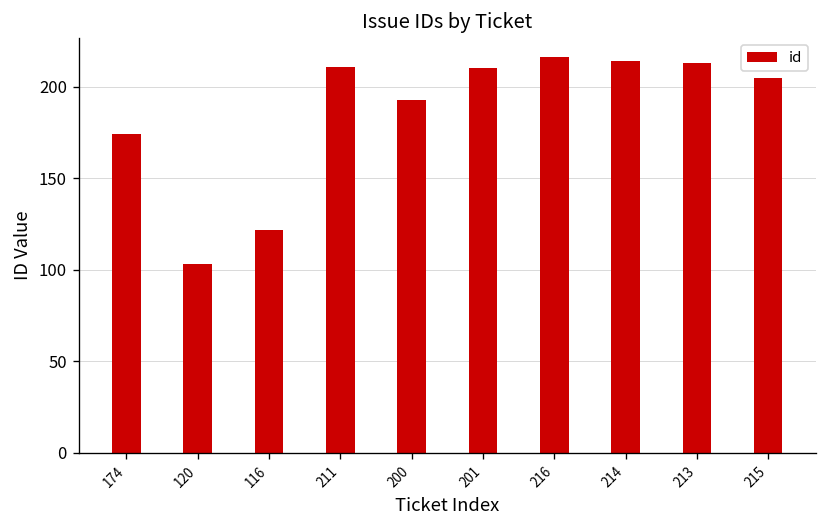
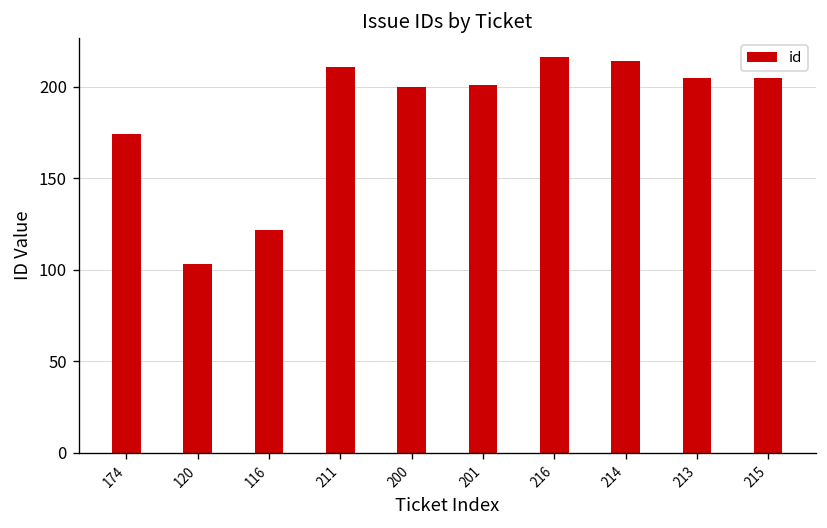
200: 193 -> 200
201: 210 -> 201
213: 213 -> 205
